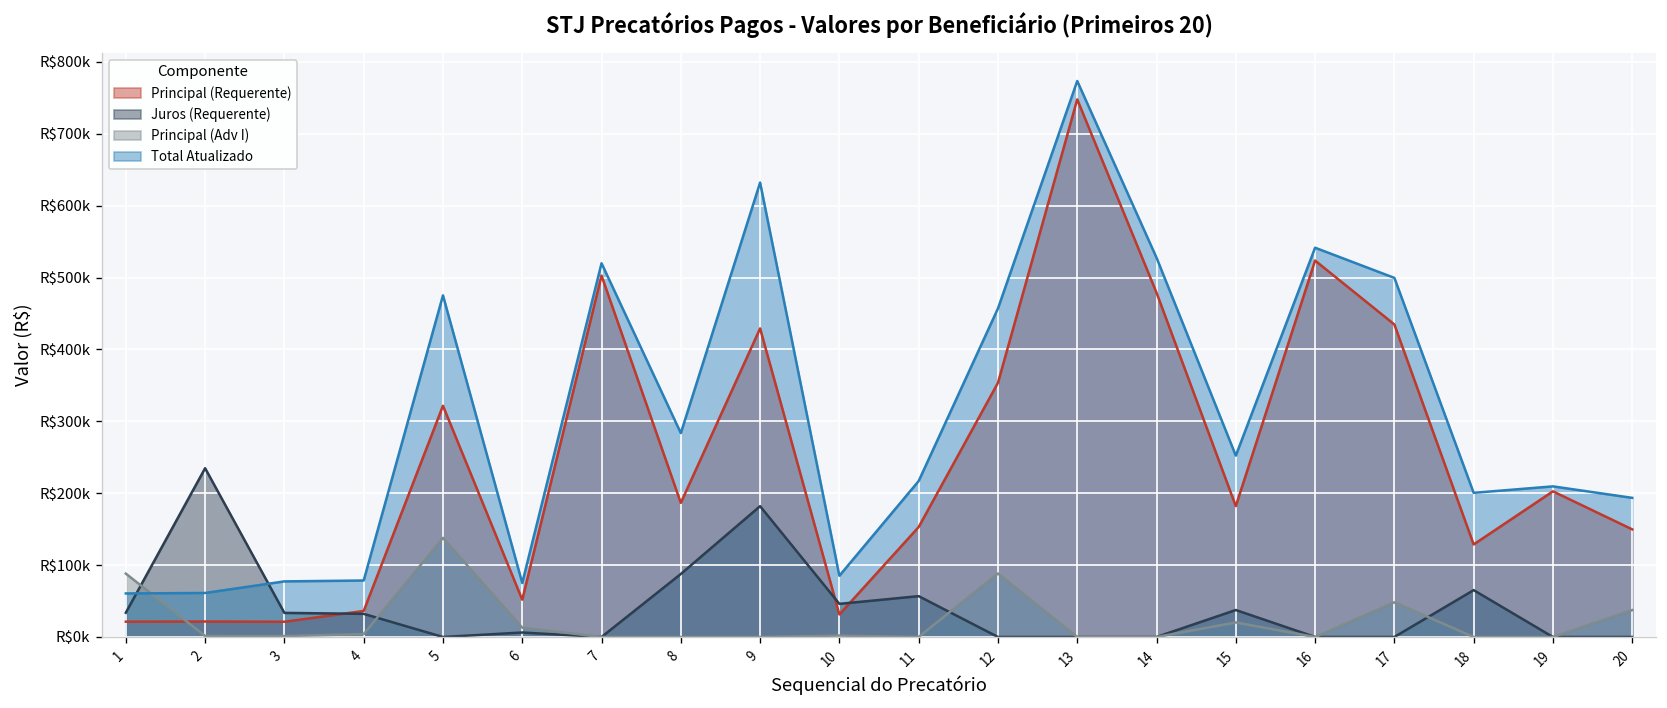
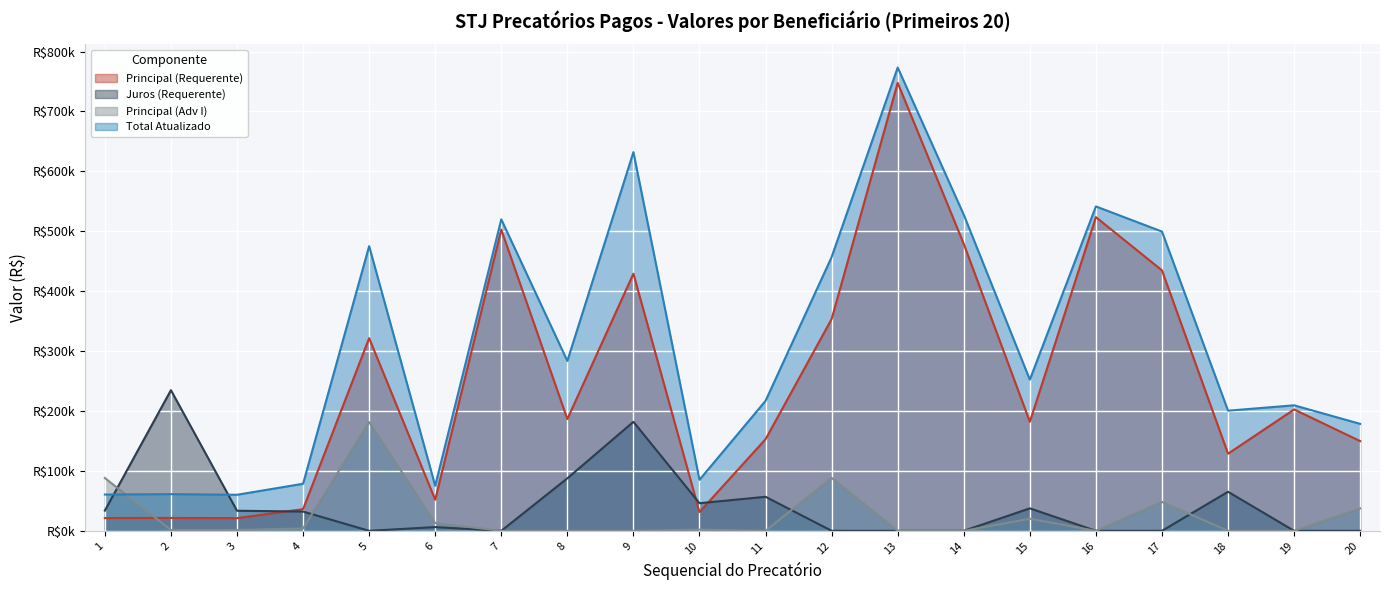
Total Atualizado, 3: R$80000 -> R$60000
Principal (Adv I), 5: R$140000 -> R$180000
Total Atualizado, 20: R$190000 -> R$180000
